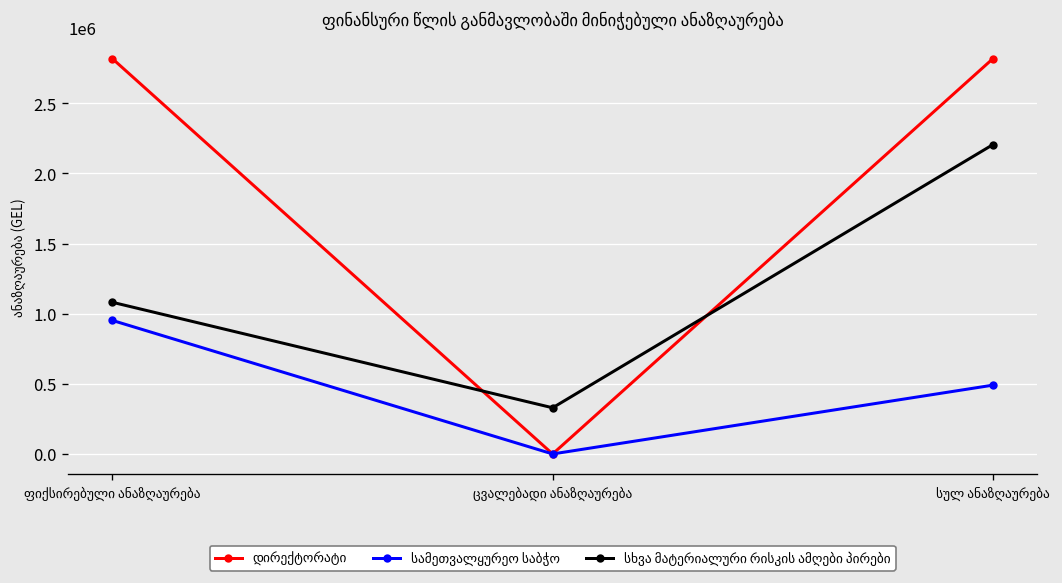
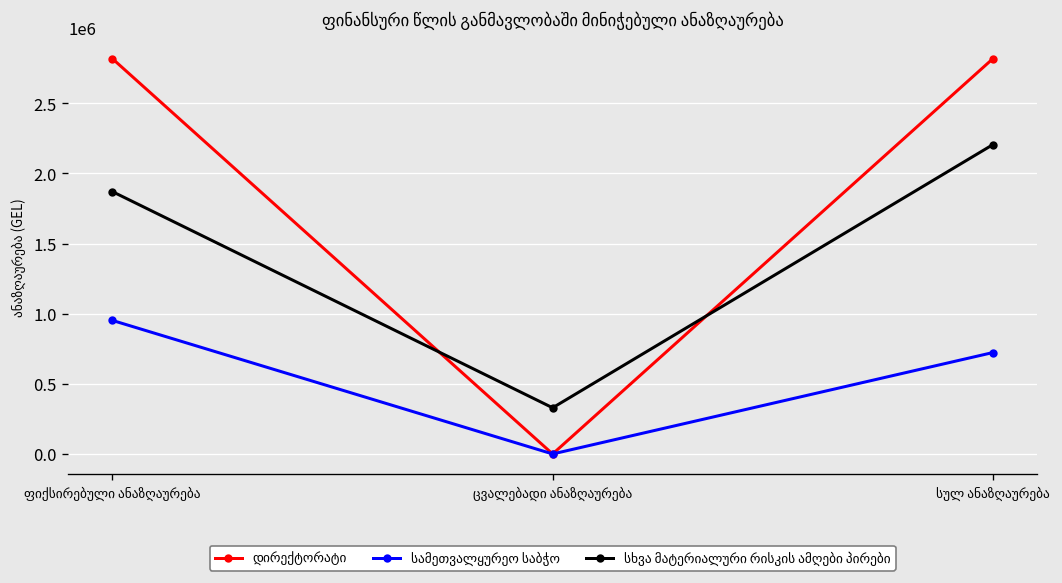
სხვა მატერიალური რისკის ამღები პირები, ფიქსირებული ანაზღაურება: 1080000 -> 1870000
სამეთვალყურეო საბჭო, სულ ანაზღაურება: 490000 -> 720000
